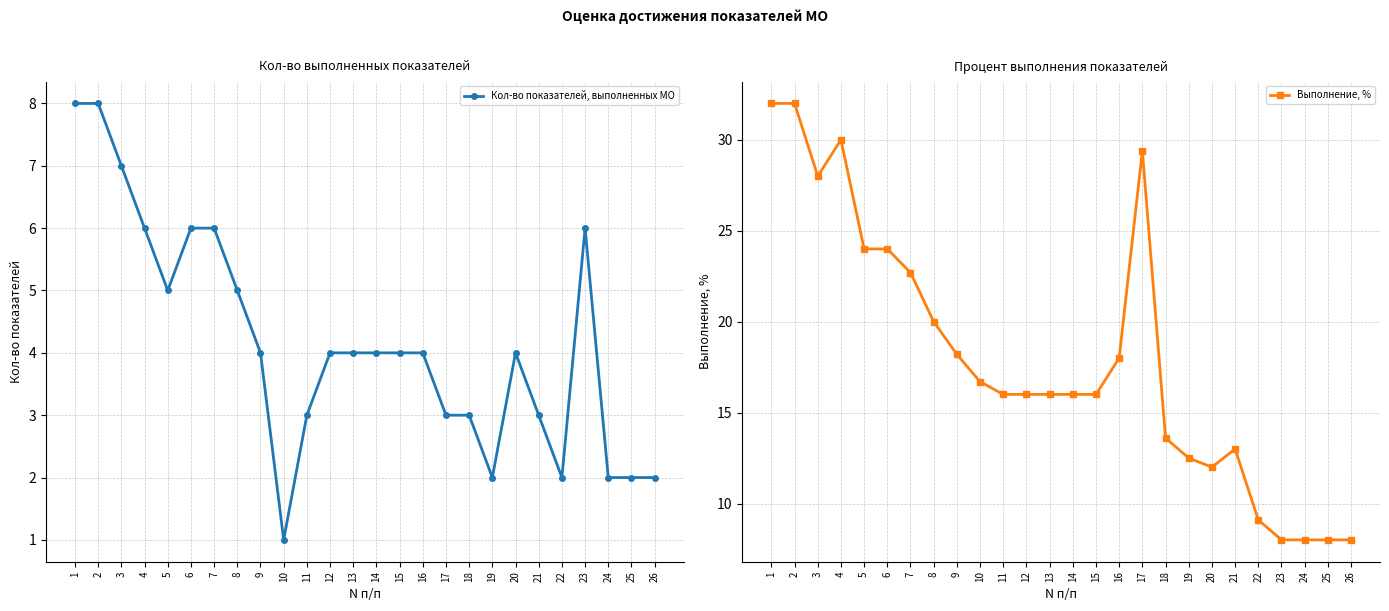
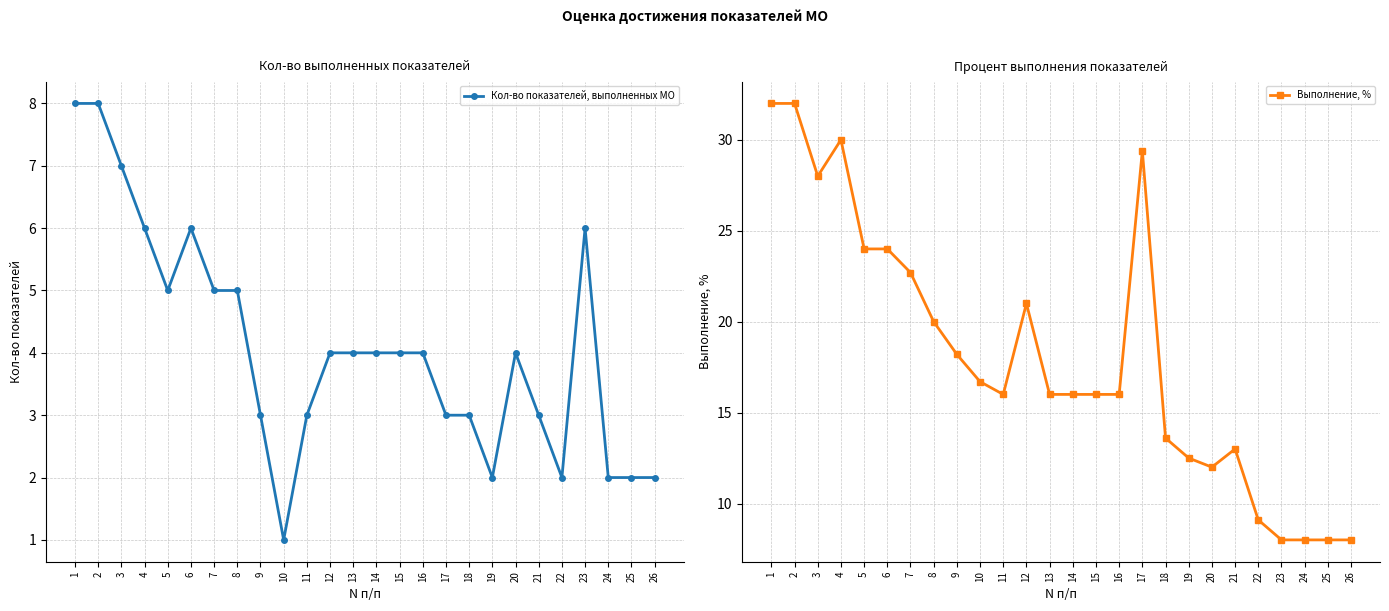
Кол-во выполненных показателей, 7: 6 -> 5
Кол-во выполненных показателей, 9: 4 -> 3
Процент выполнения показателей, 12: 16 -> 21
Процент выполнения показателей, 16: 18 -> 16
